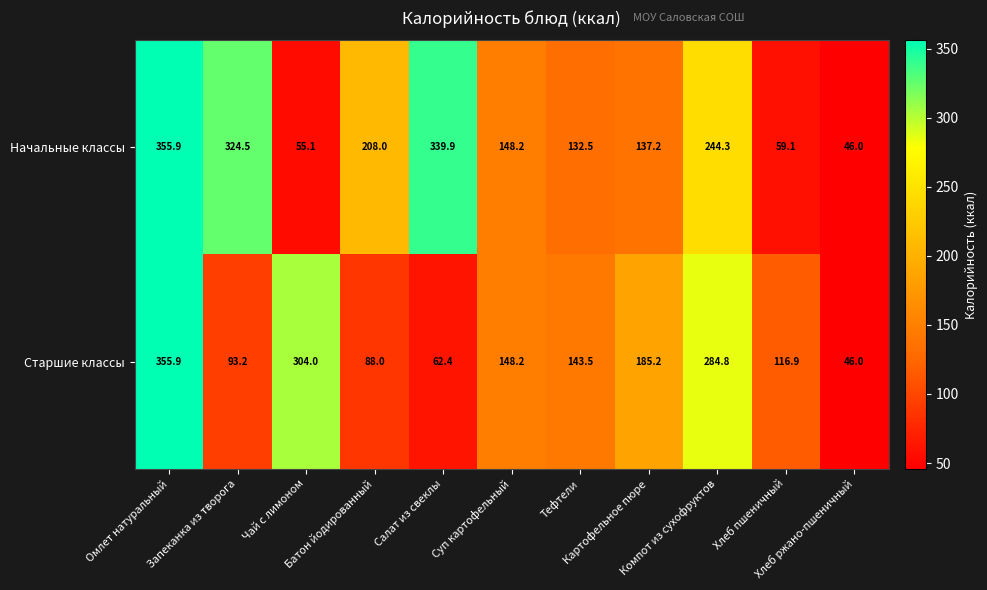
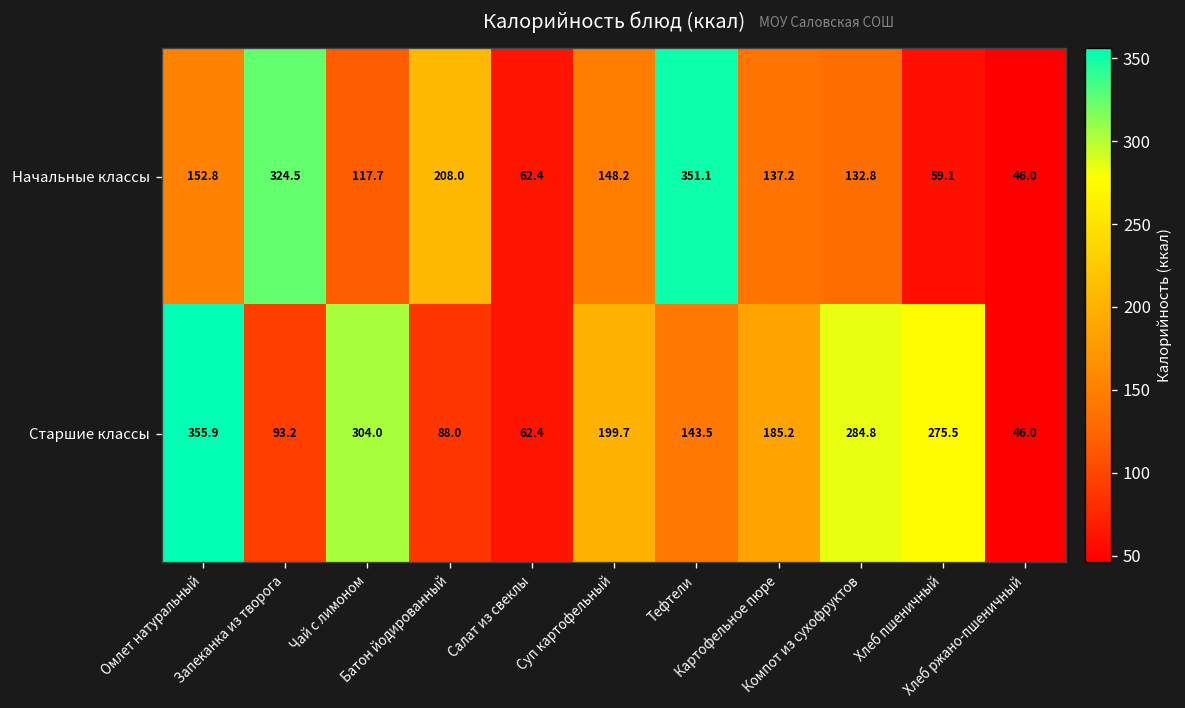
Начальные классы, Омлет натуральный: 355.9 -> 152.8
Начальные классы, Чай с лимоном: 55.1 -> 117.7
Начальные классы, Салат из свеклы: 339.9 -> 62.4
Начальные классы, Тефтели: 132.5 -> 351.1
Начальные классы, Компот из сухофруктов: 244.3 -> 132.8
Старшие классы, Суп картофельный: 148.2 -> 199.7
Старшие классы, Хлеб пшеничный: 116.9 -> 275.5
